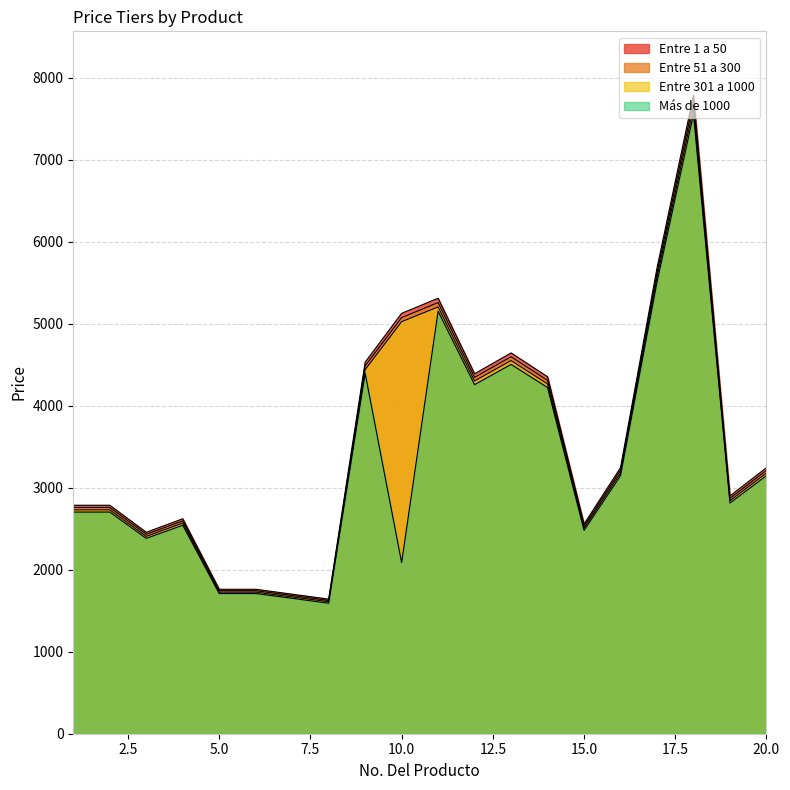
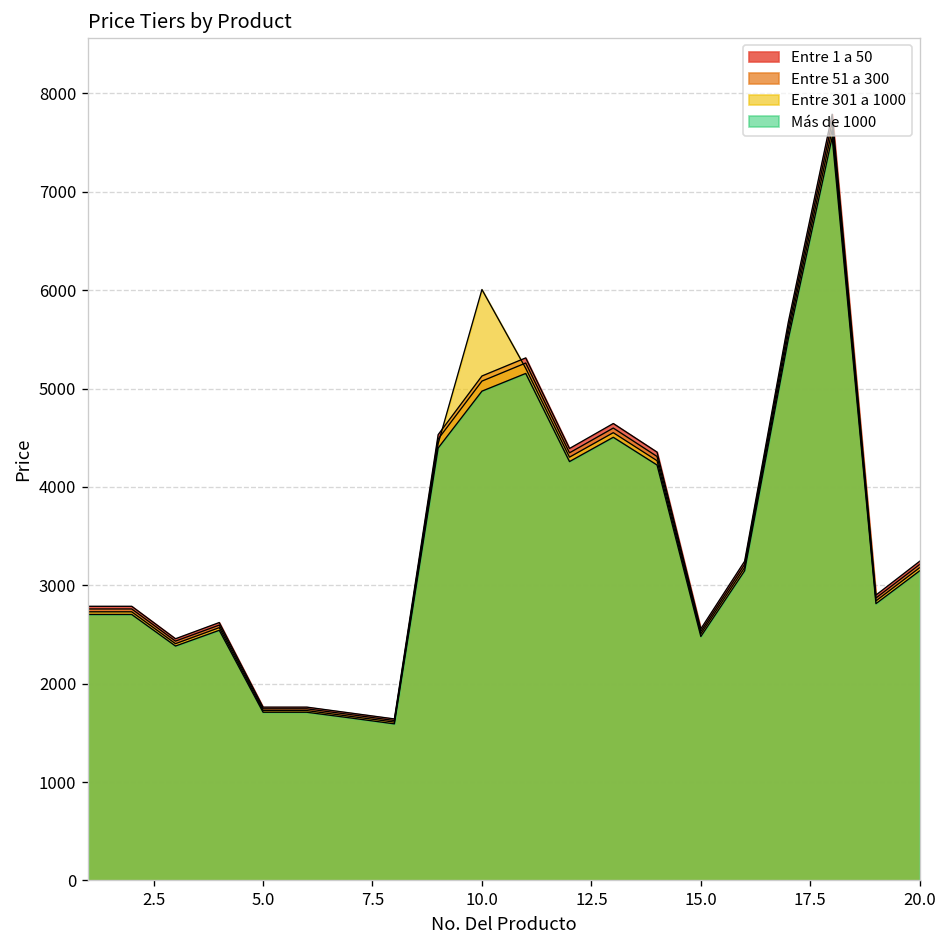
Entre 301 a 1000, 10.0: 5000 -> 6000
Más de 1000, 10.0: 2100 -> 5000
